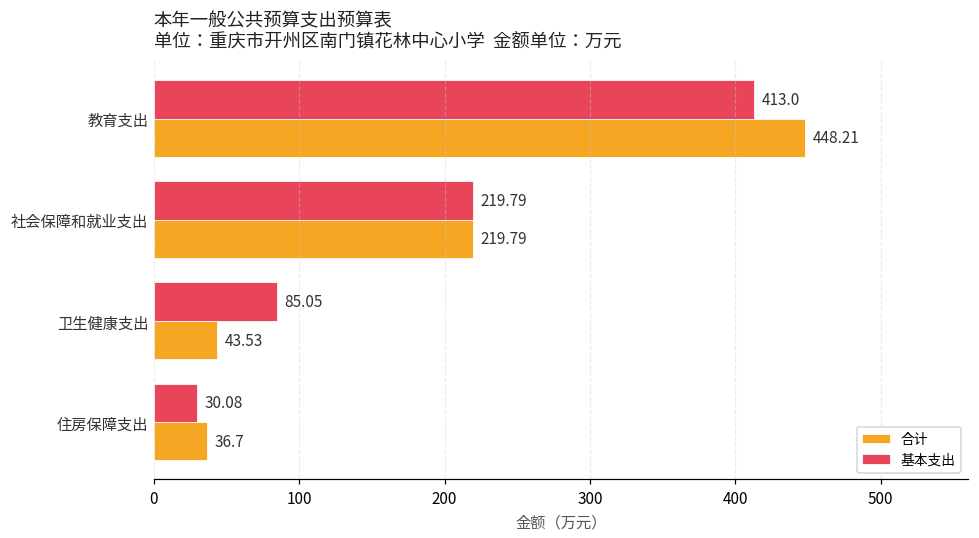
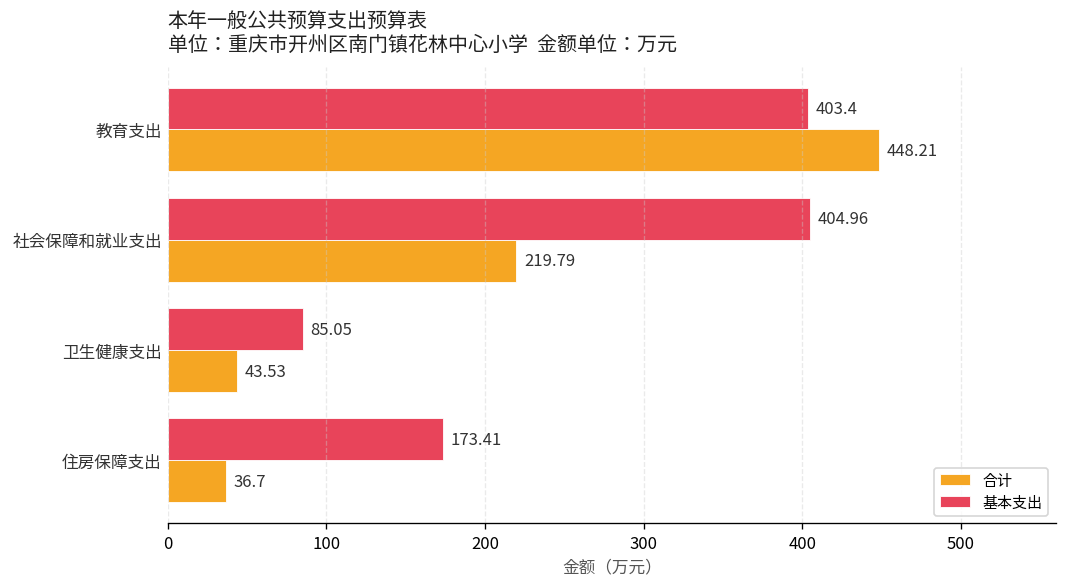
基本支出, 教育支出: 413.0 -> 403.4
基本支出, 社会保障和就业支出: 219.79 -> 404.96
基本支出, 住房保障支出: 30.08 -> 173.41
